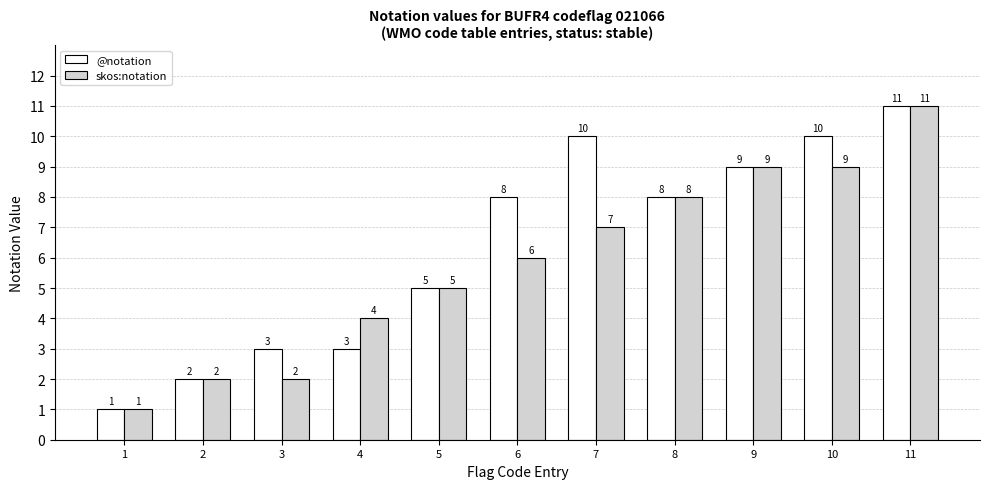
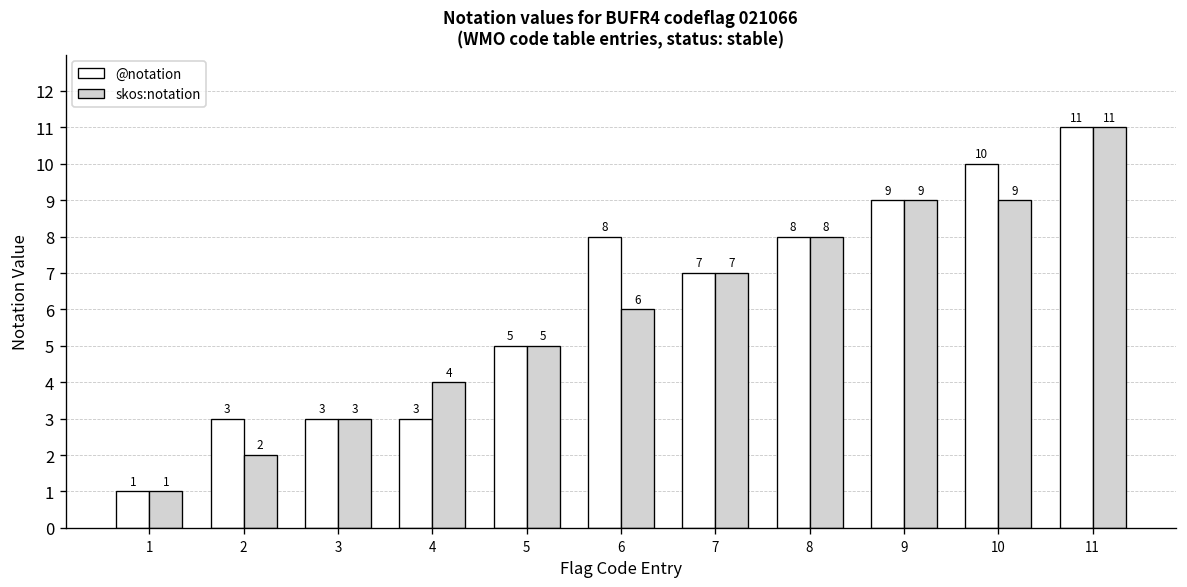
@notation, 2: 2 -> 3
skos:notation, 3: 2 -> 3
@notation, 7: 10 -> 7
